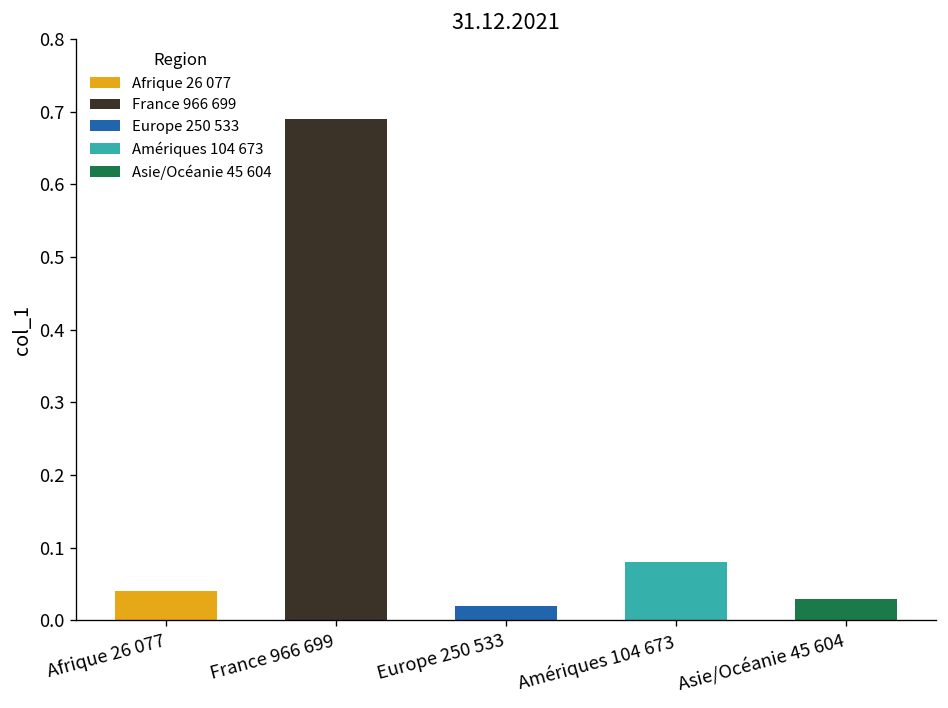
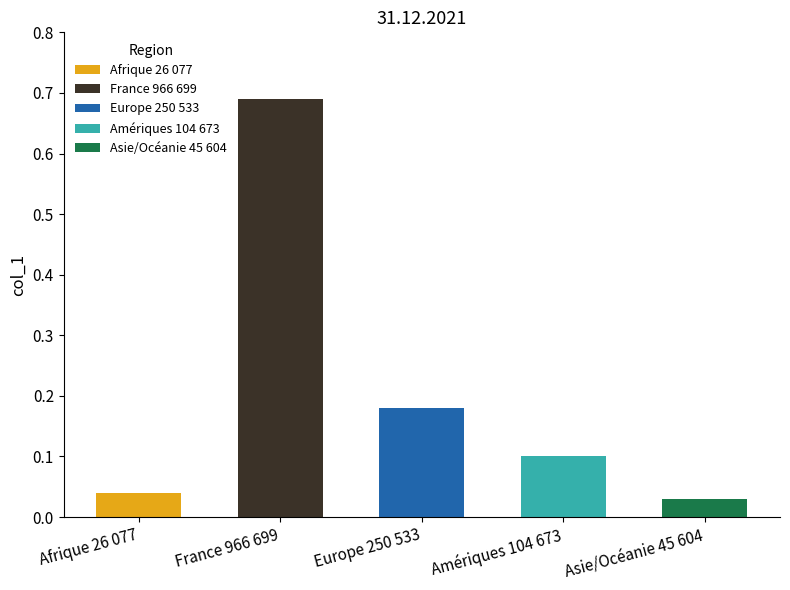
Europe 250 533: 0.02 -> 0.18
Amériques 104 673: 0.08 -> 0.10
